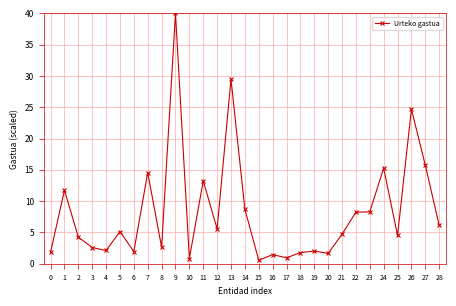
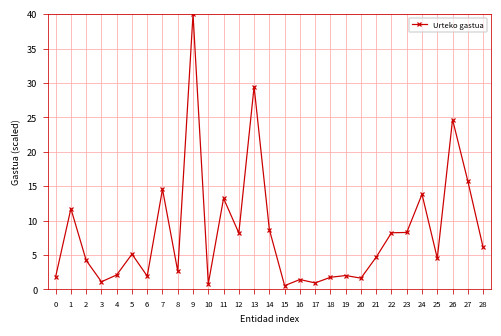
3: 3 -> 1
12: 6 -> 8
24: 15 -> 14
